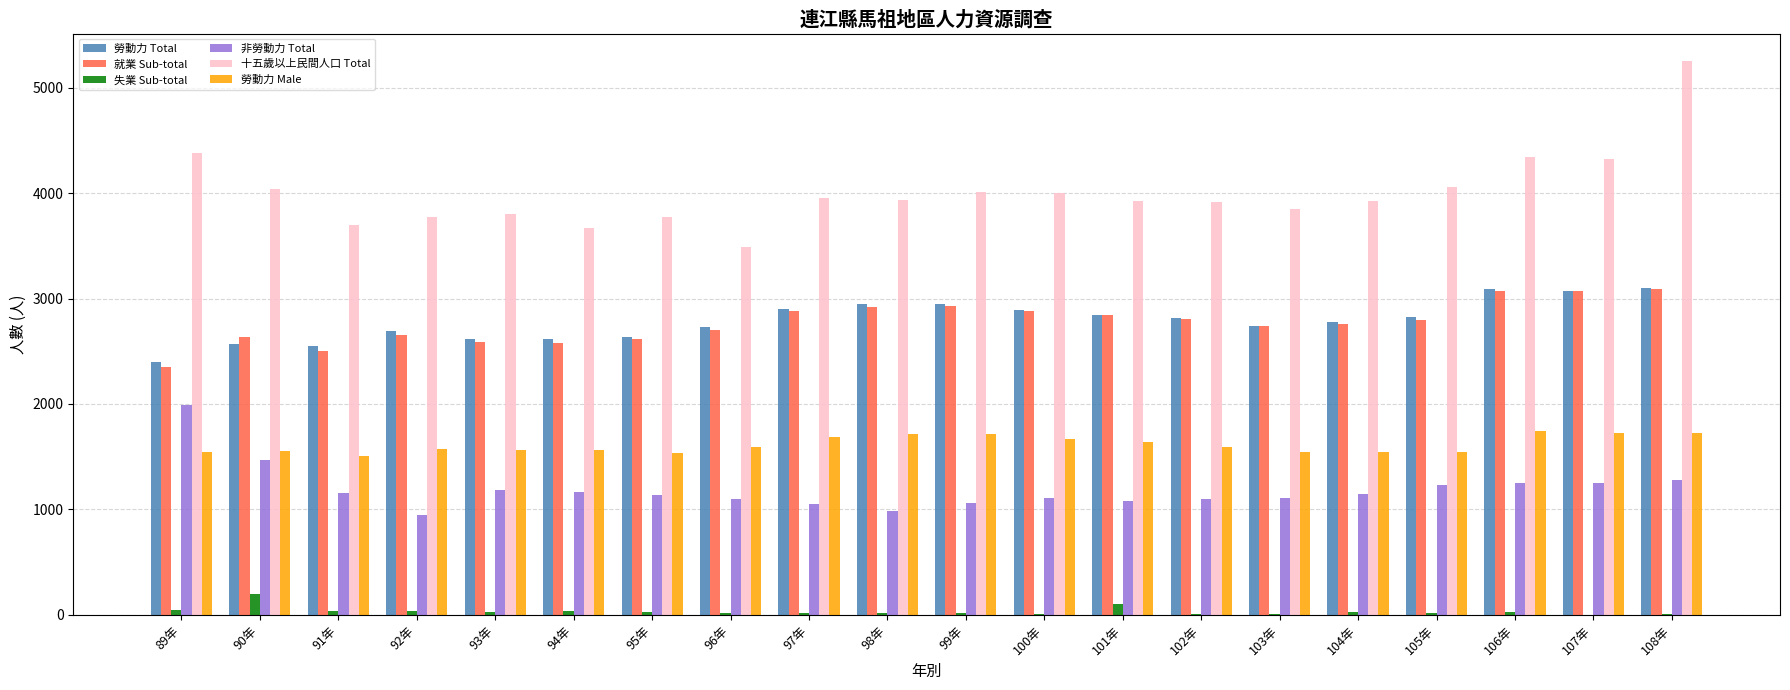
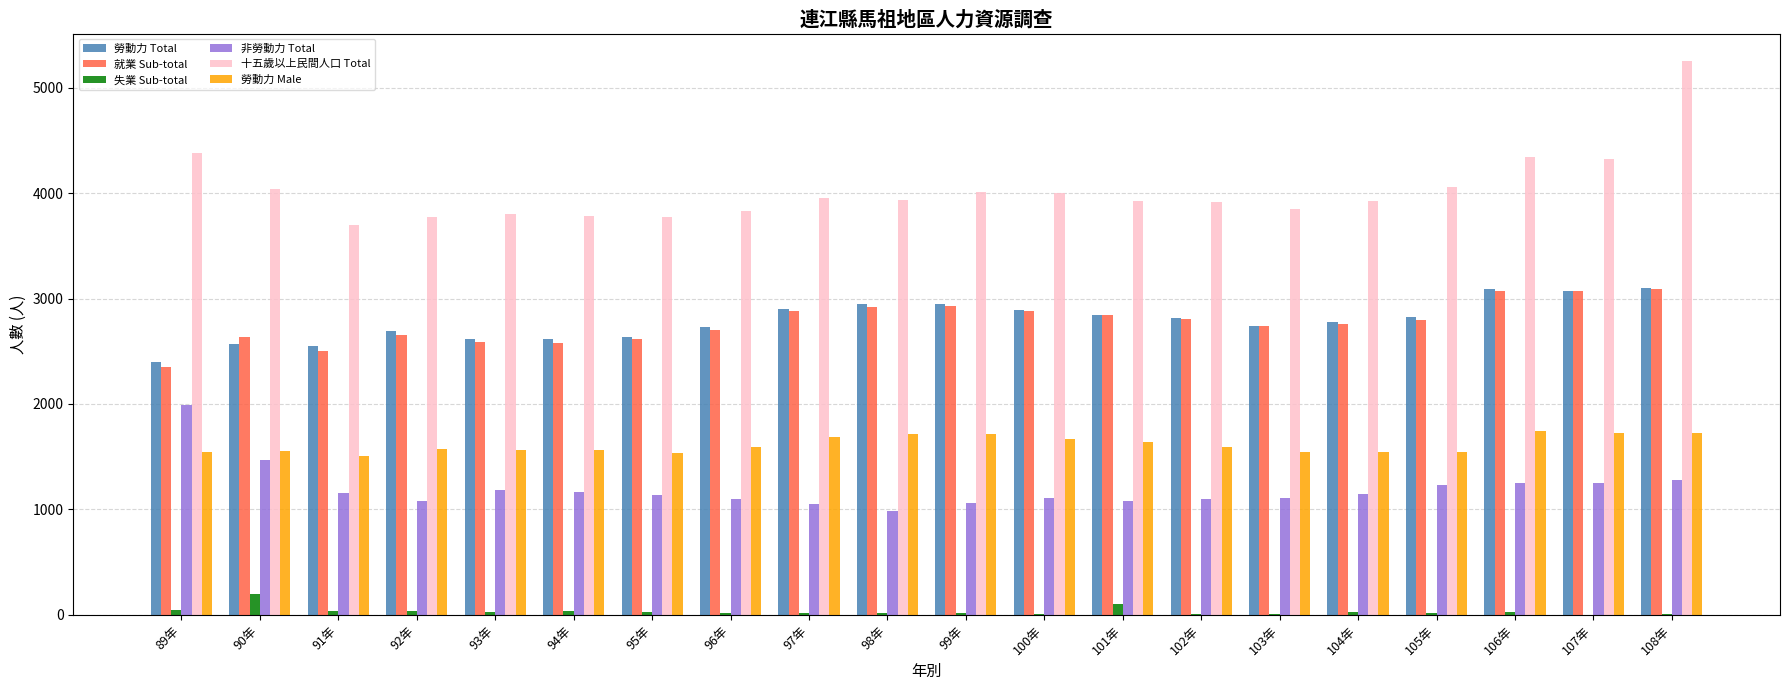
非勞動力 Total, 92年: 940 -> 1080
十五歲以上民間人口 Total, 94年: 3670 -> 3780
十五歲以上民間人口 Total, 96年: 3490 -> 3830
